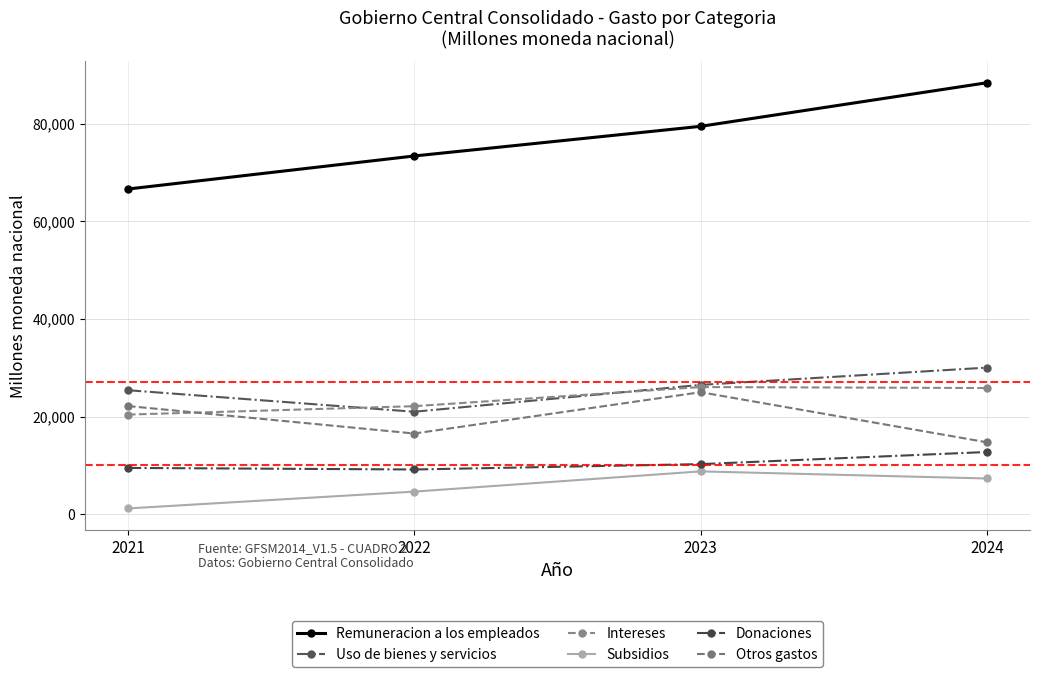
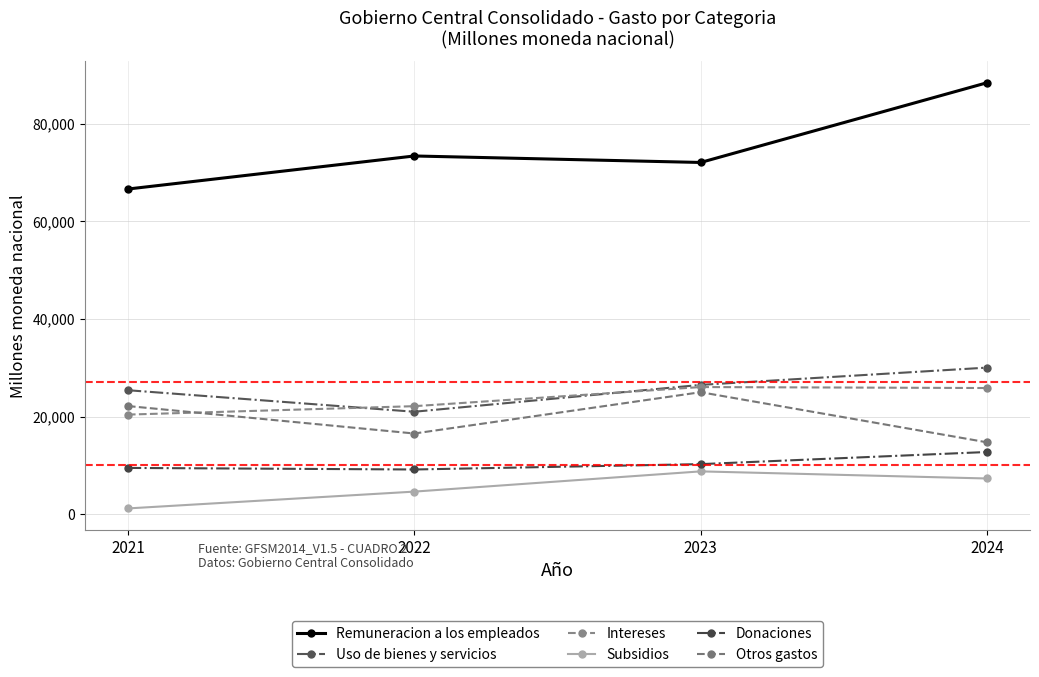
Remuneracion a los empleados, 2023: 79,000 -> 72,000
